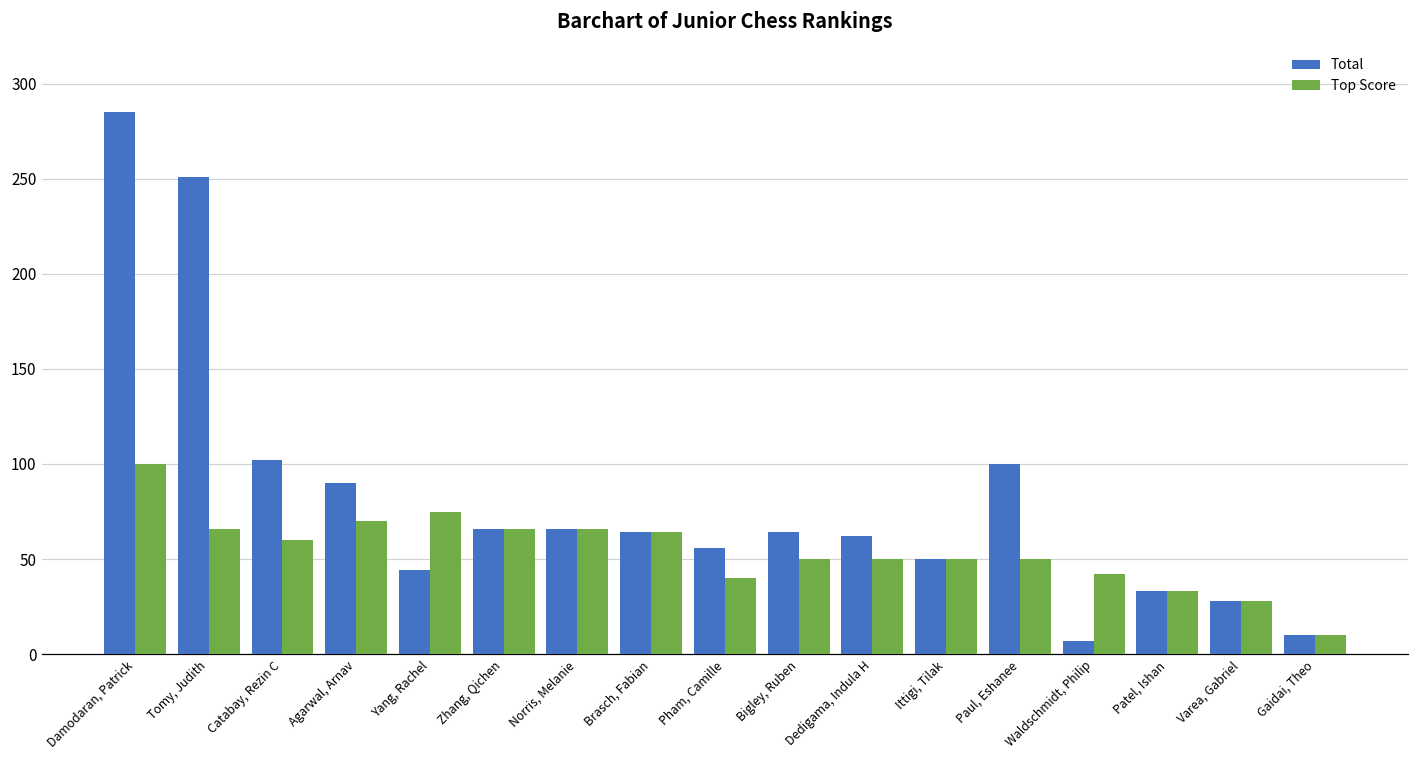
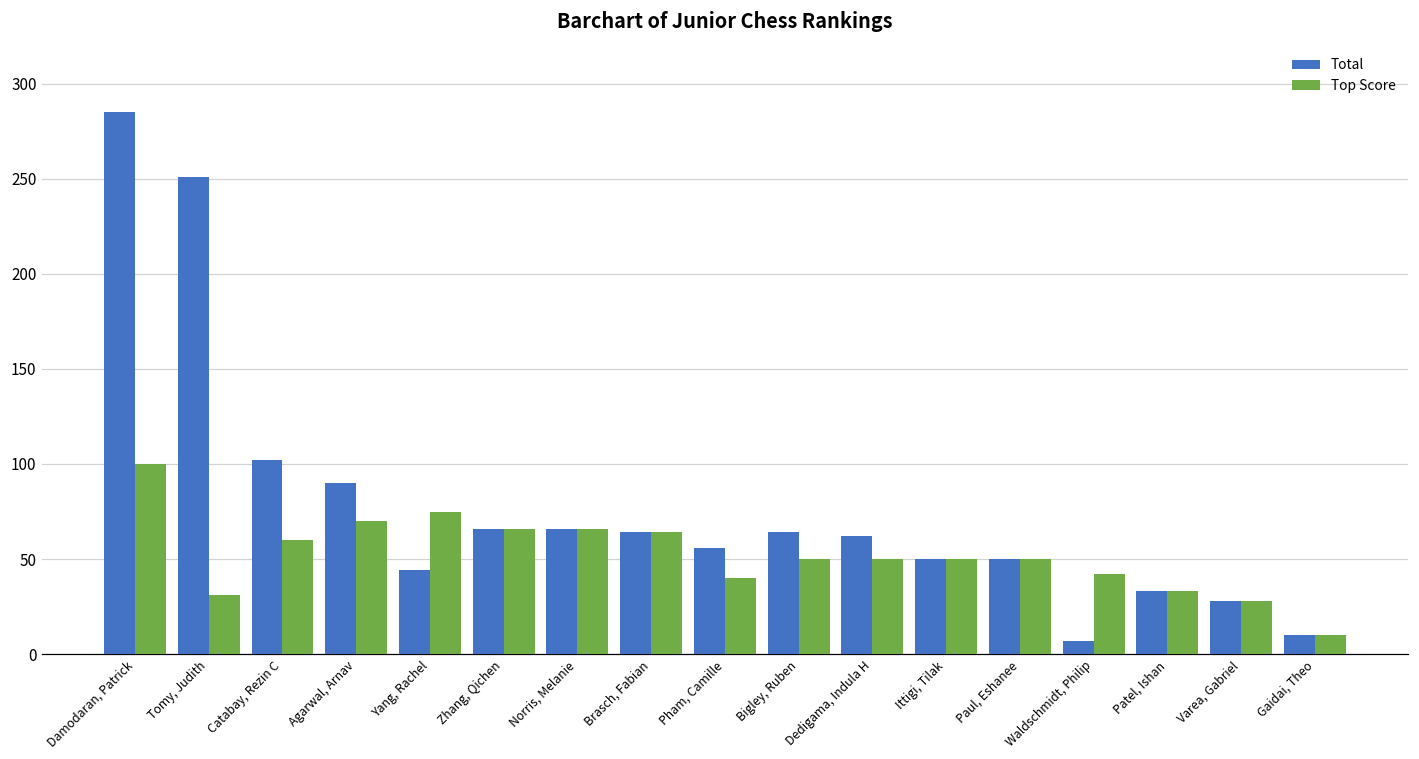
Top Score, Tomy, Judith: 66 -> 31
Total, Paul, Eshanee: 100 -> 50
